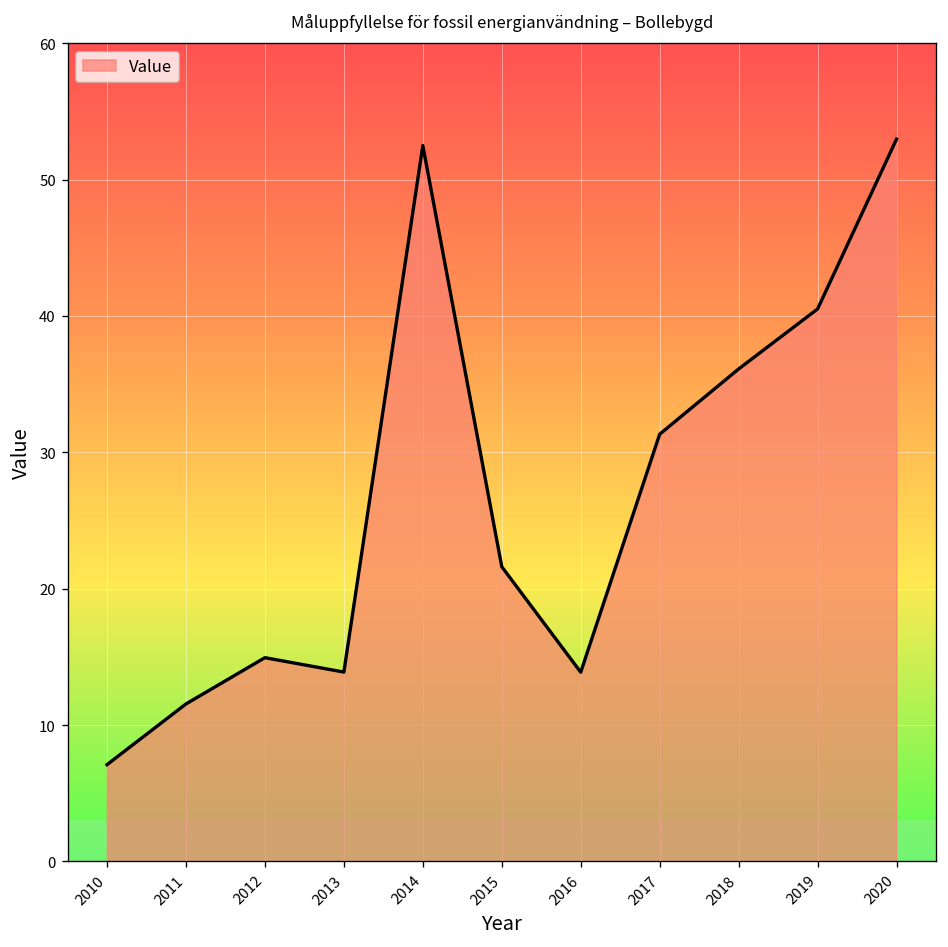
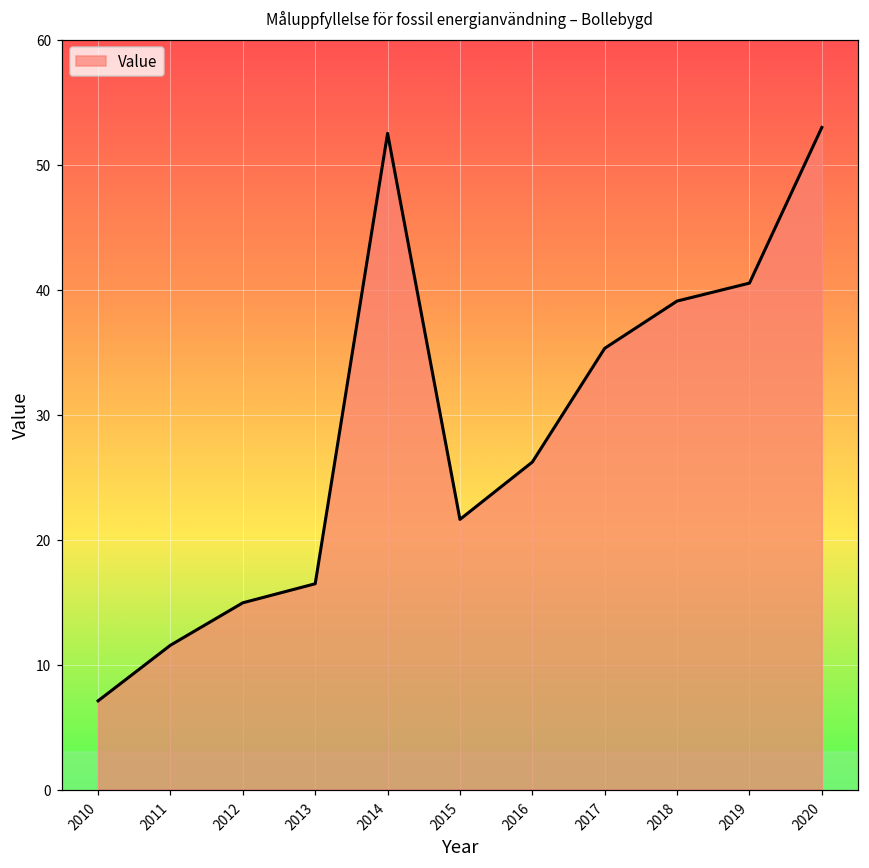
2013: 13.9 -> 16.5
2016: 13.9 -> 26.2
2017: 31.3 -> 35.3
2018: 36.1 -> 39.1
